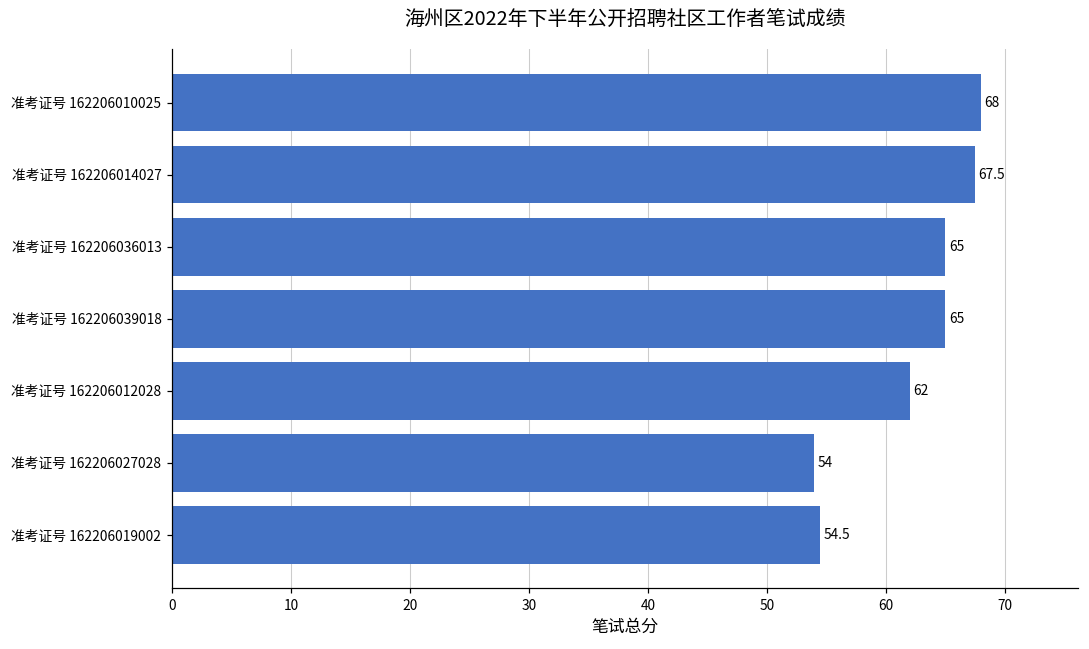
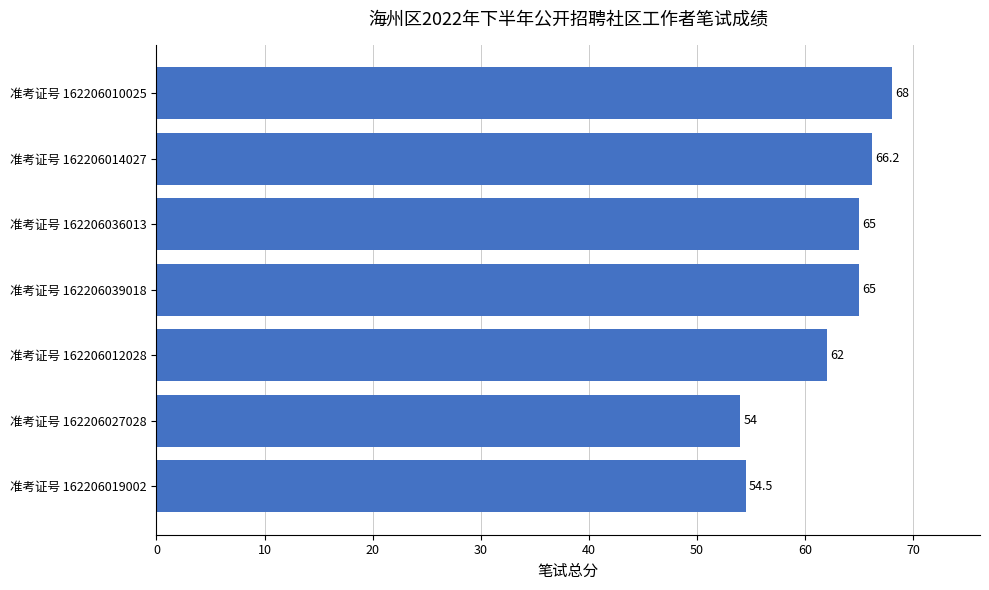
准考证号 162206014027: 67.5 -> 66.2
